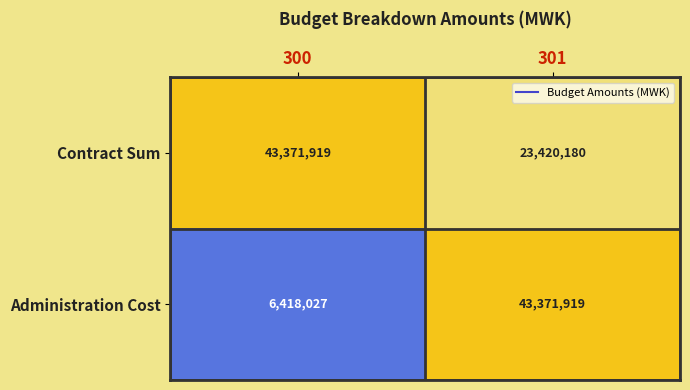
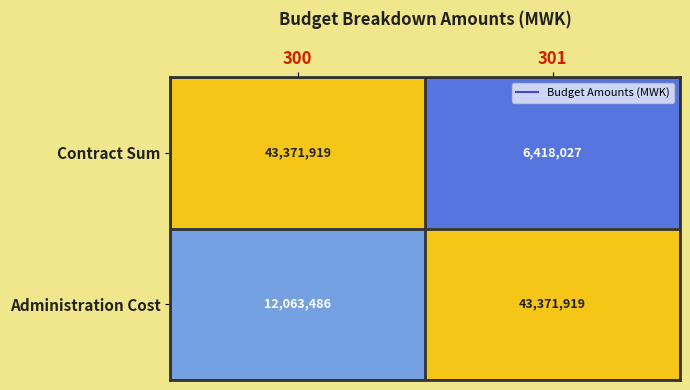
Contract Sum, 301: 23,420,180 -> 6,418,027
Administration Cost, 300: 6,418,027 -> 12,063,486
